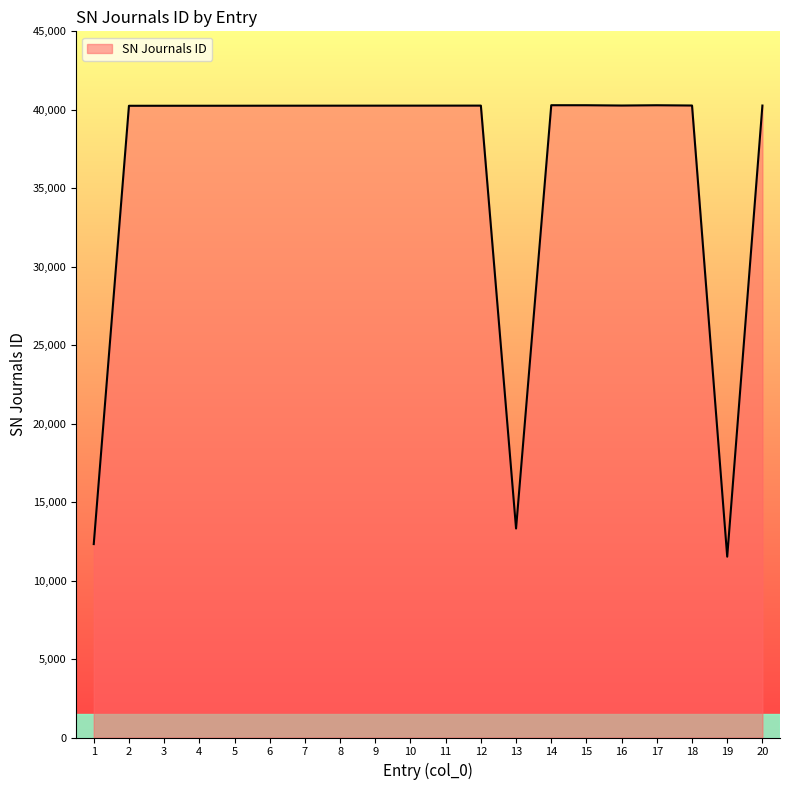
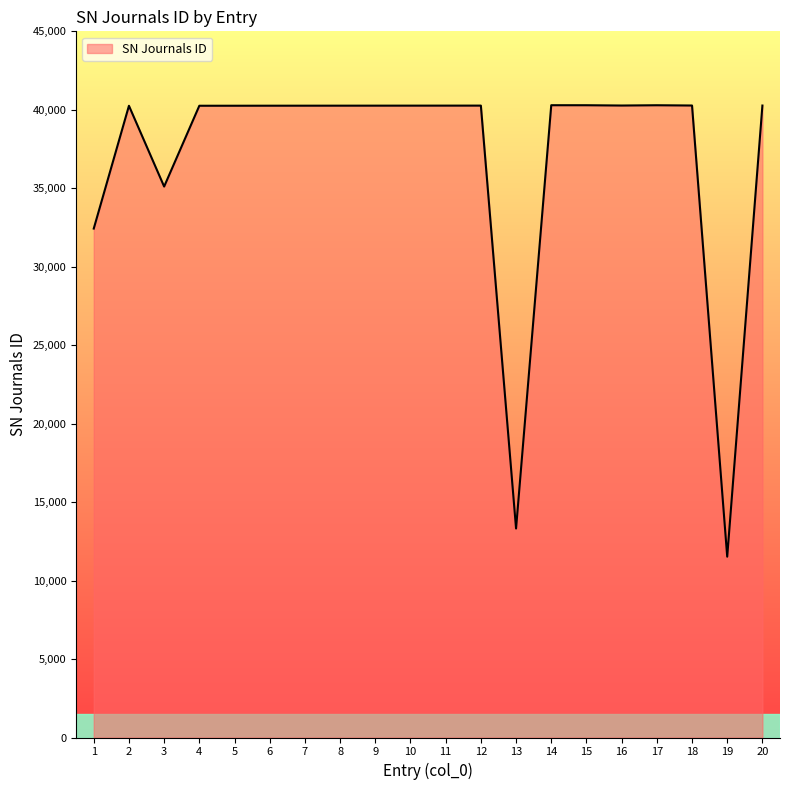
1: 12,300 -> 32,400
3: 40,300 -> 35,100
